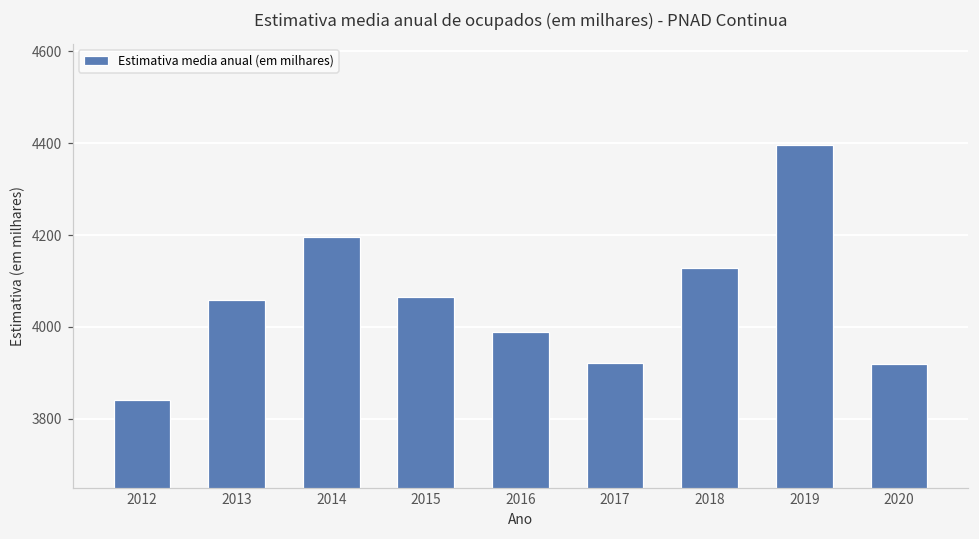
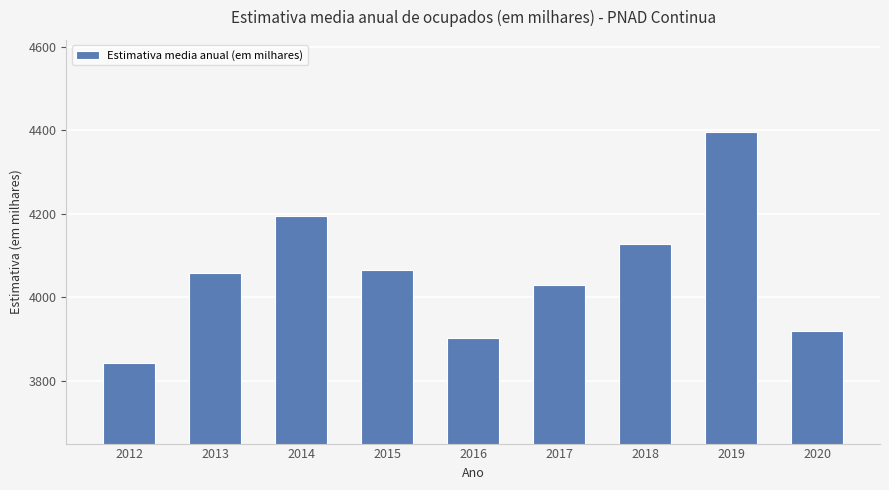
2016: 3990 -> 3900
2017: 3920 -> 4030
